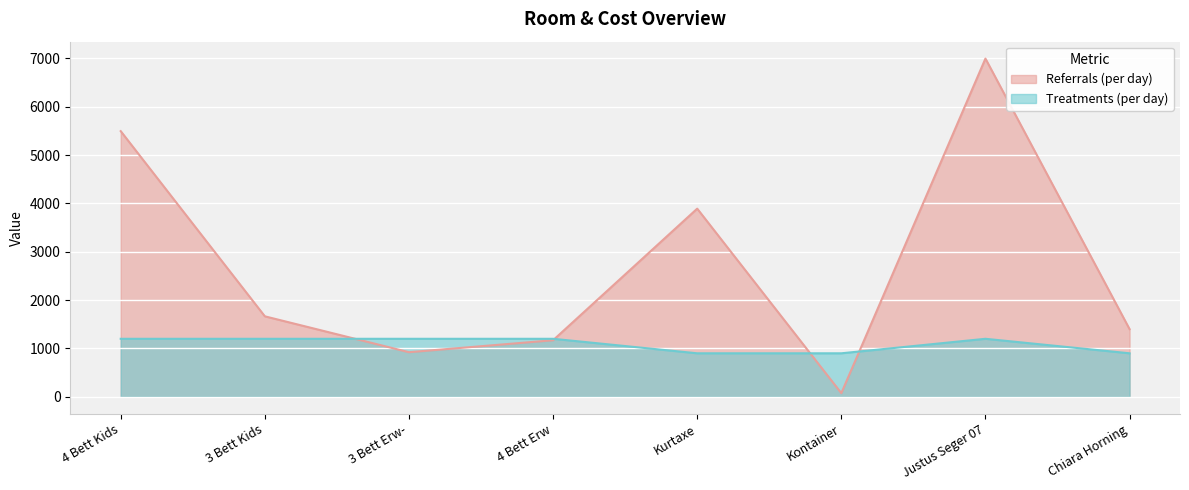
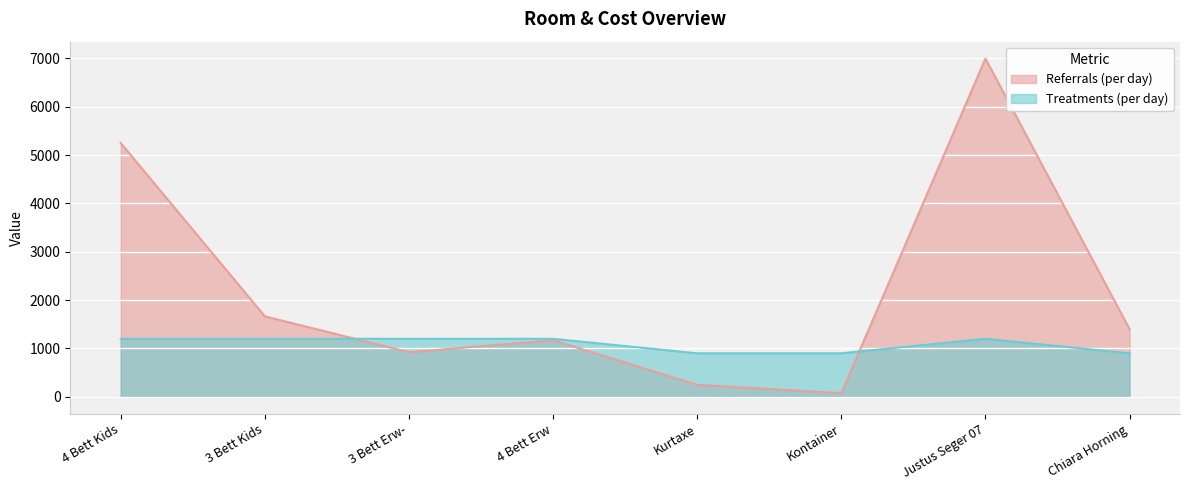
Referrals (per day), 4 Bett Kids: 5500 -> 5300
Referrals (per day), Kurtaxe: 3900 -> 200
